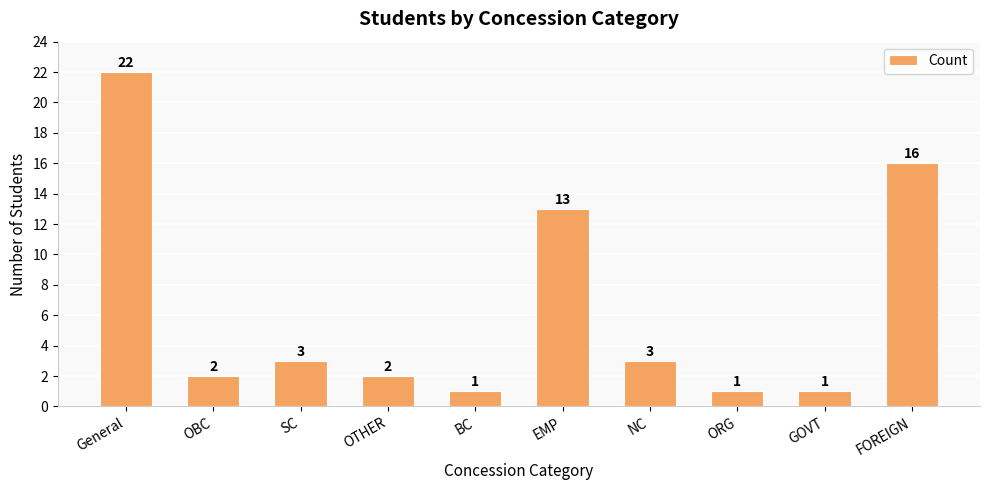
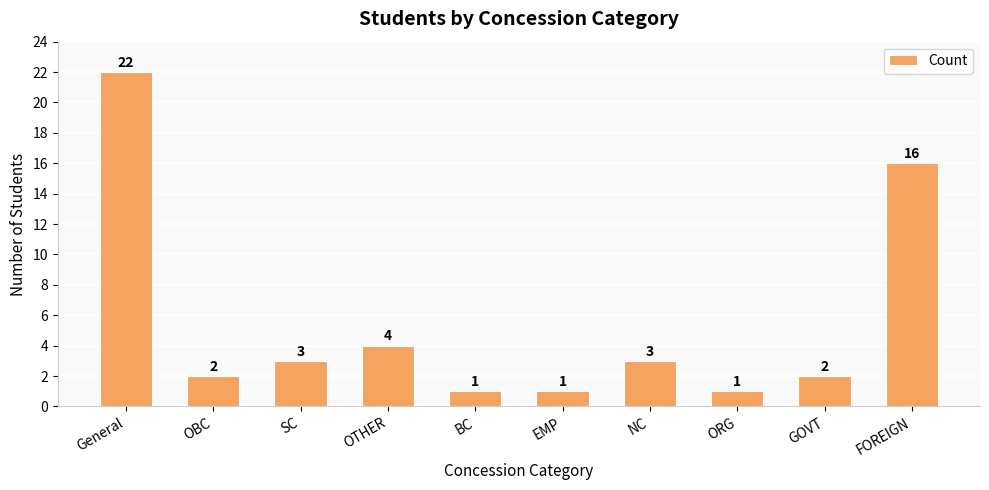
OTHER: 2 -> 4
EMP: 13 -> 1
GOVT: 1 -> 2
